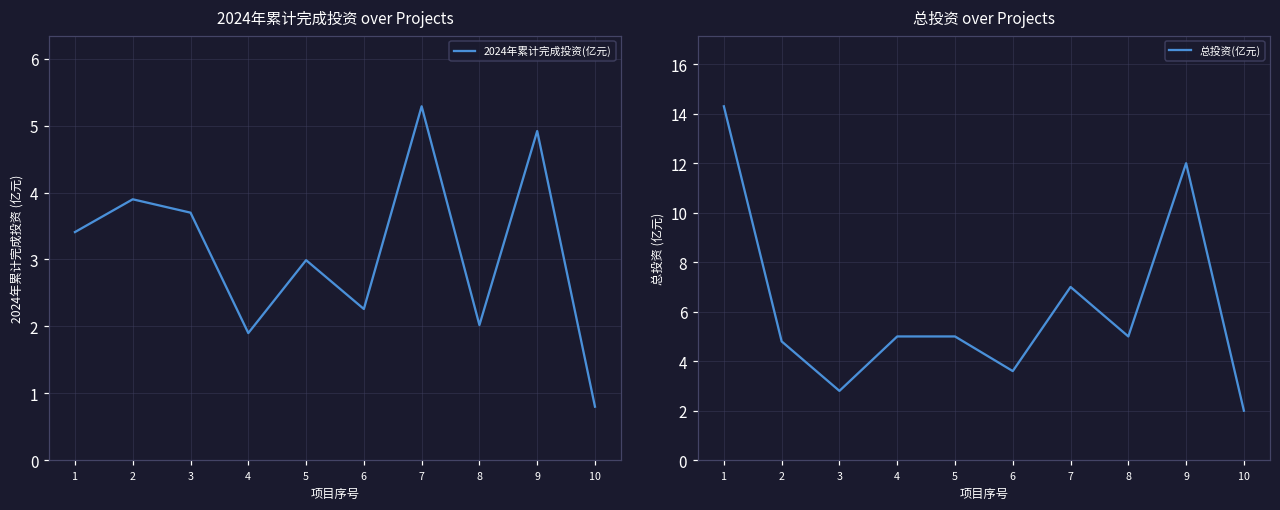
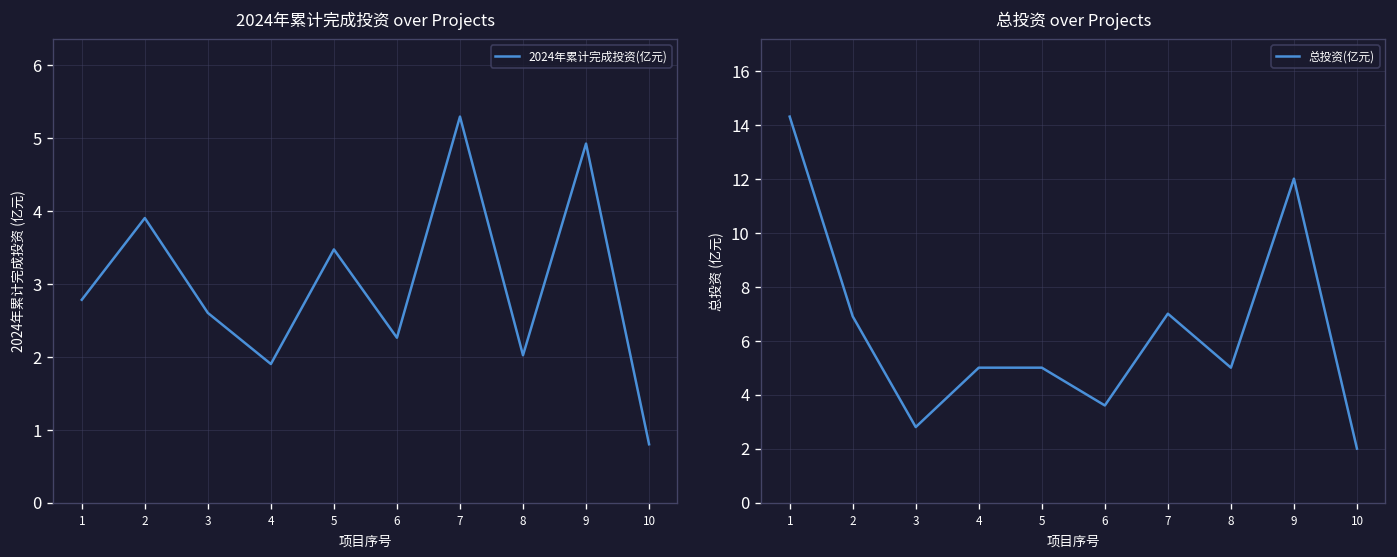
2024年累计完成投资 over Projects, 1: 3.4 -> 2.8
2024年累计完成投资 over Projects, 3: 3.7 -> 2.6
2024年累计完成投资 over Projects, 5: 3.0 -> 3.5
总投资 over Projects, 2: 4.8 -> 6.9
